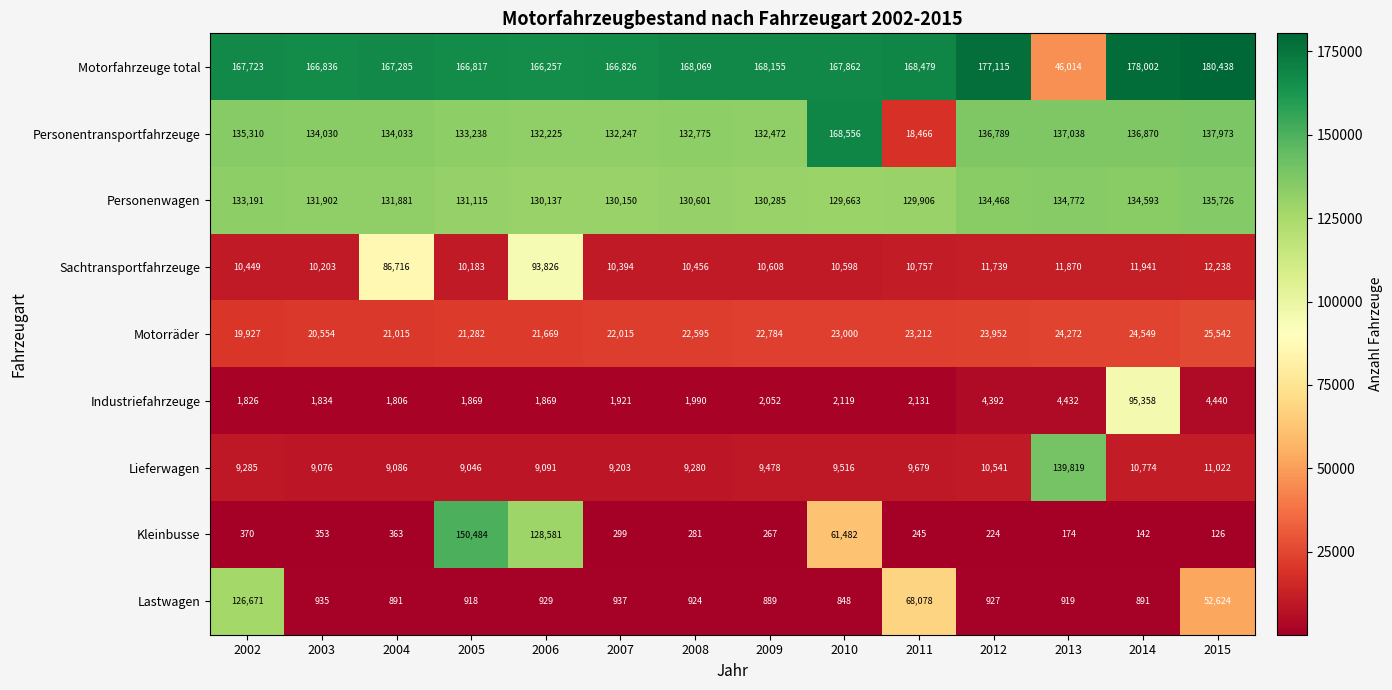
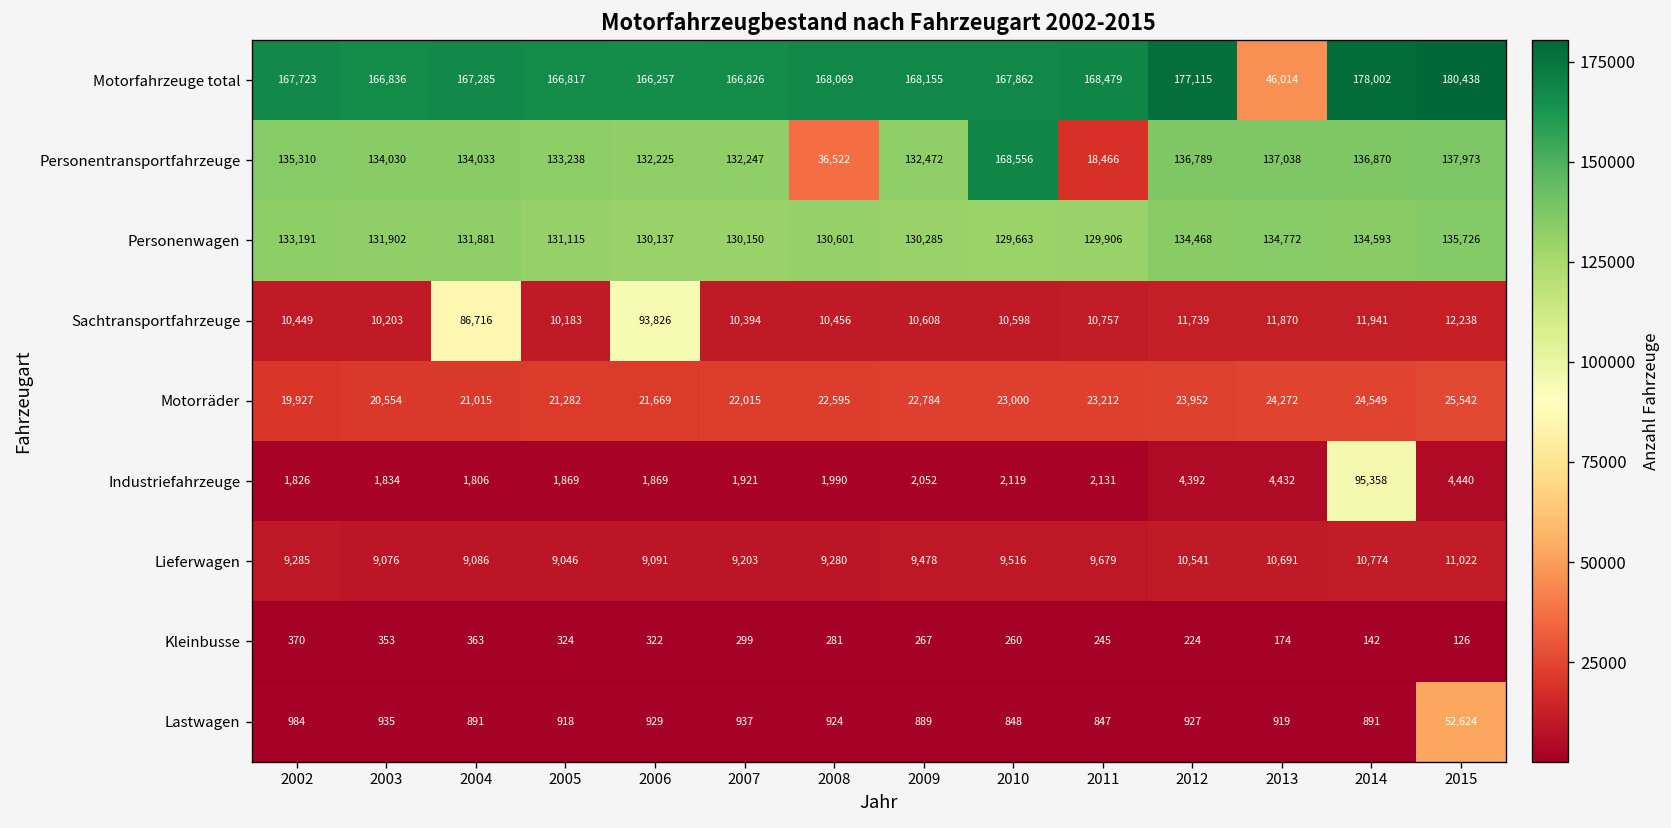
Personentransportfahrzeuge, 2008: 132,775 -> 36,522
Lieferwagen, 2013: 139,819 -> 10,691
Kleinbusse, 2005: 150,484 -> 324
Kleinbusse, 2006: 128,581 -> 322
Kleinbusse, 2010: 61,482 -> 260
Lastwagen, 2002: 126,671 -> 984
Lastwagen, 2011: 68,078 -> 847
